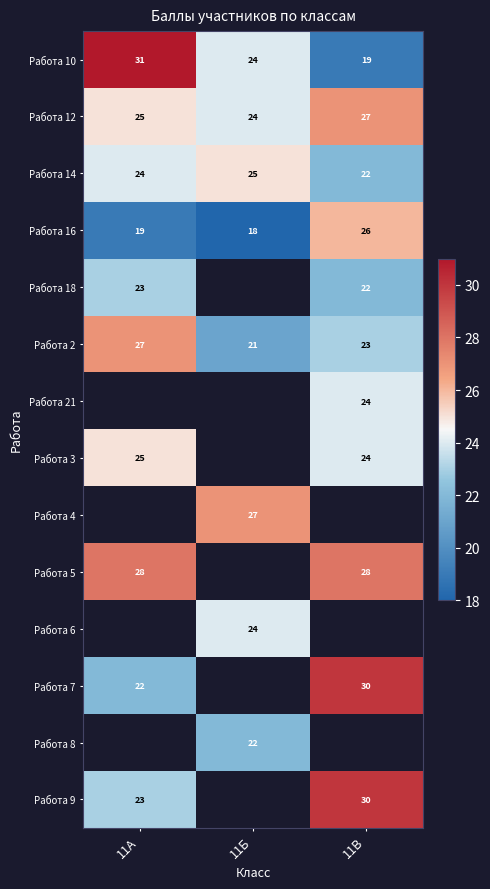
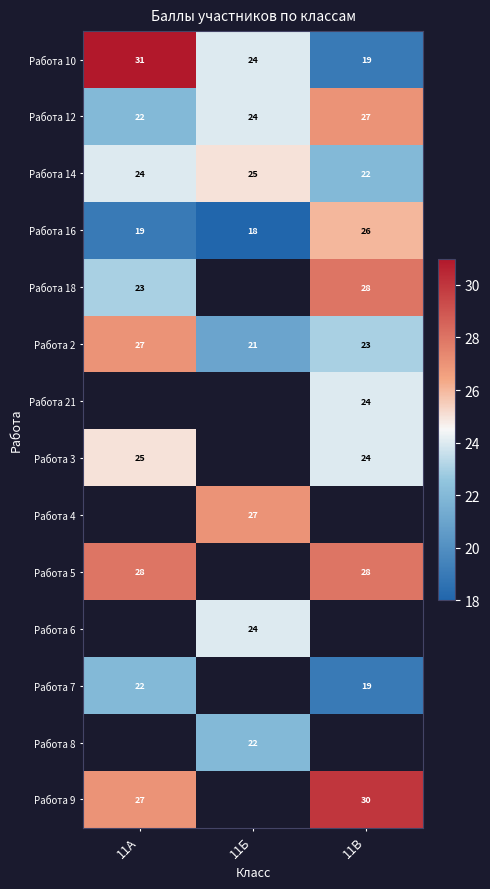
Работа 12, 11А: 25 -> 22
Работа 18, 11В: 22 -> 28
Работа 7, 11В: 30 -> 19
Работа 9, 11А: 23 -> 27
